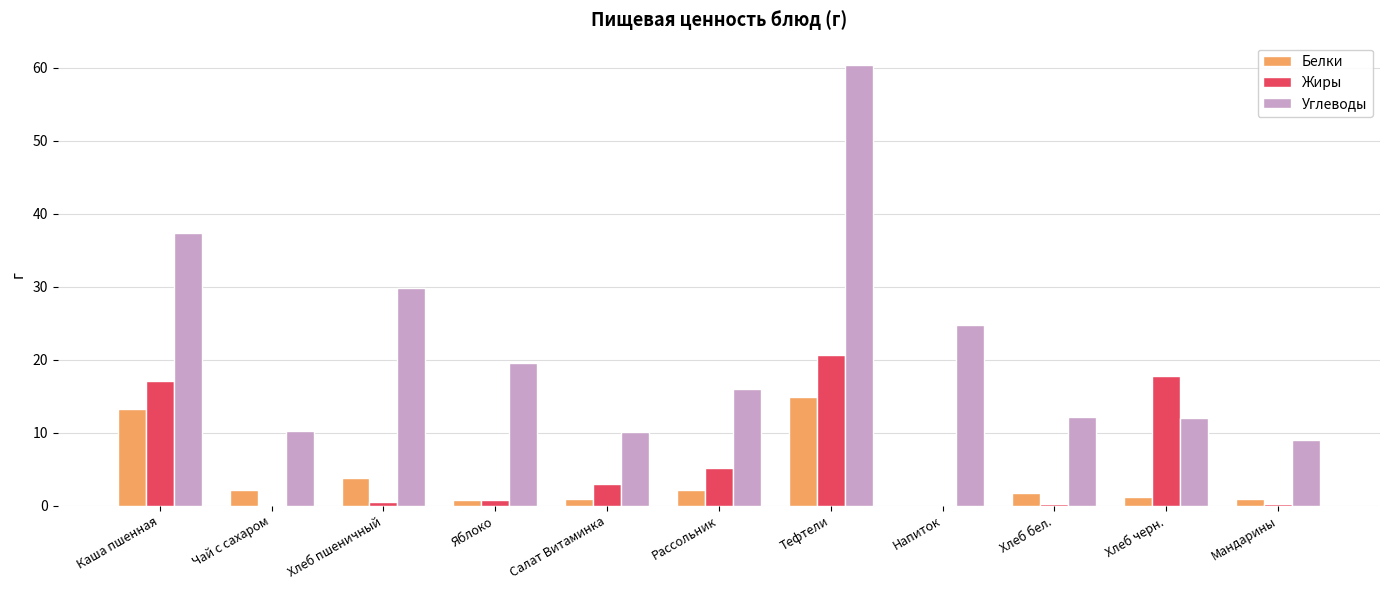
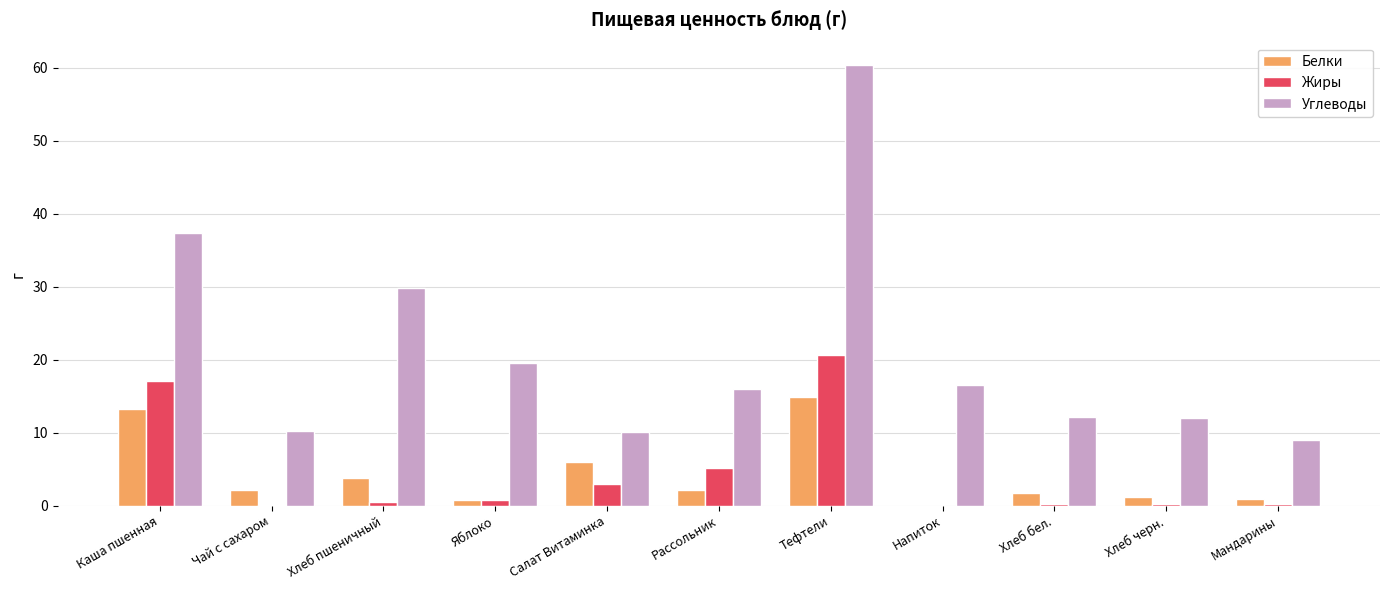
Белки, Салат Витаминка: 1 -> 6
Углеводы, Напиток: 25 -> 16
Жиры, Хлеб черн.: 18 -> 0
